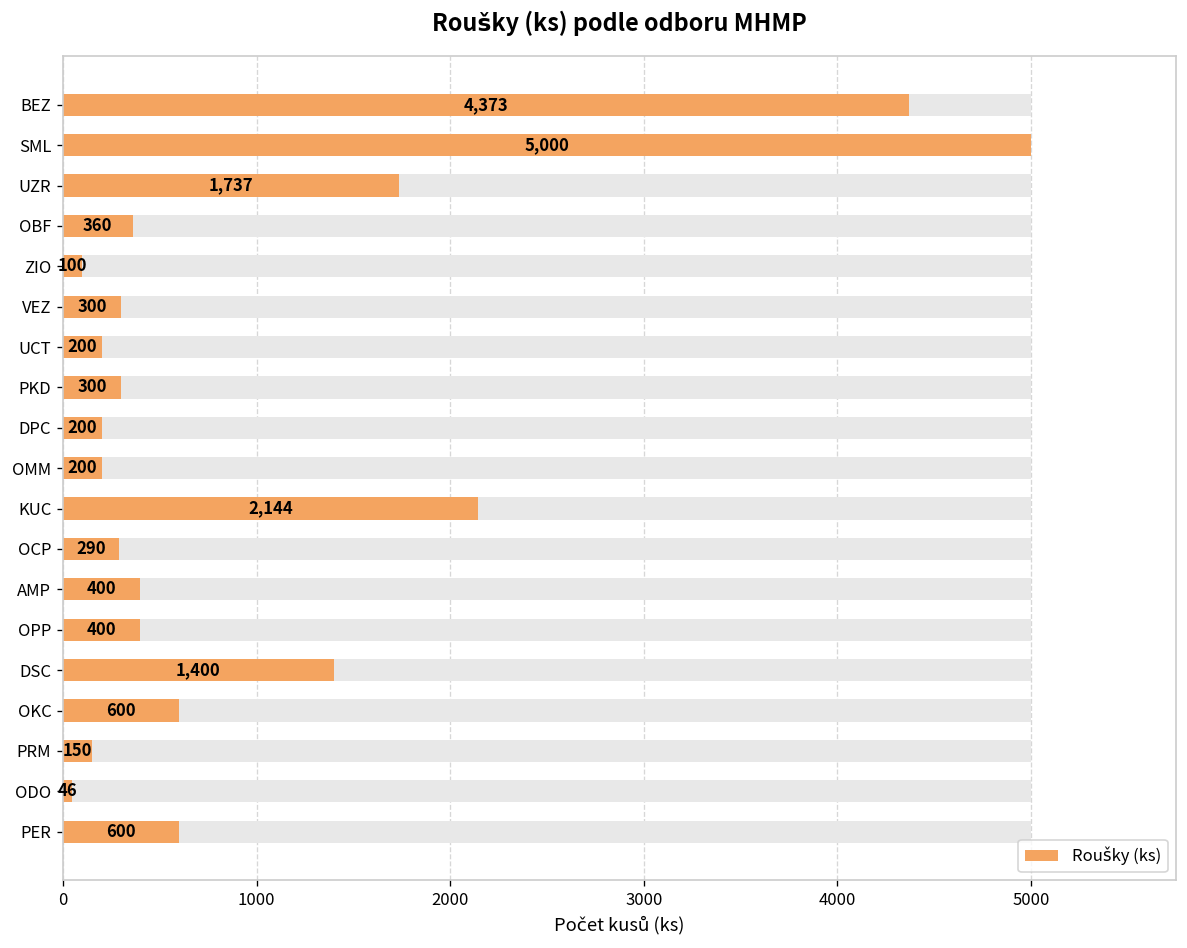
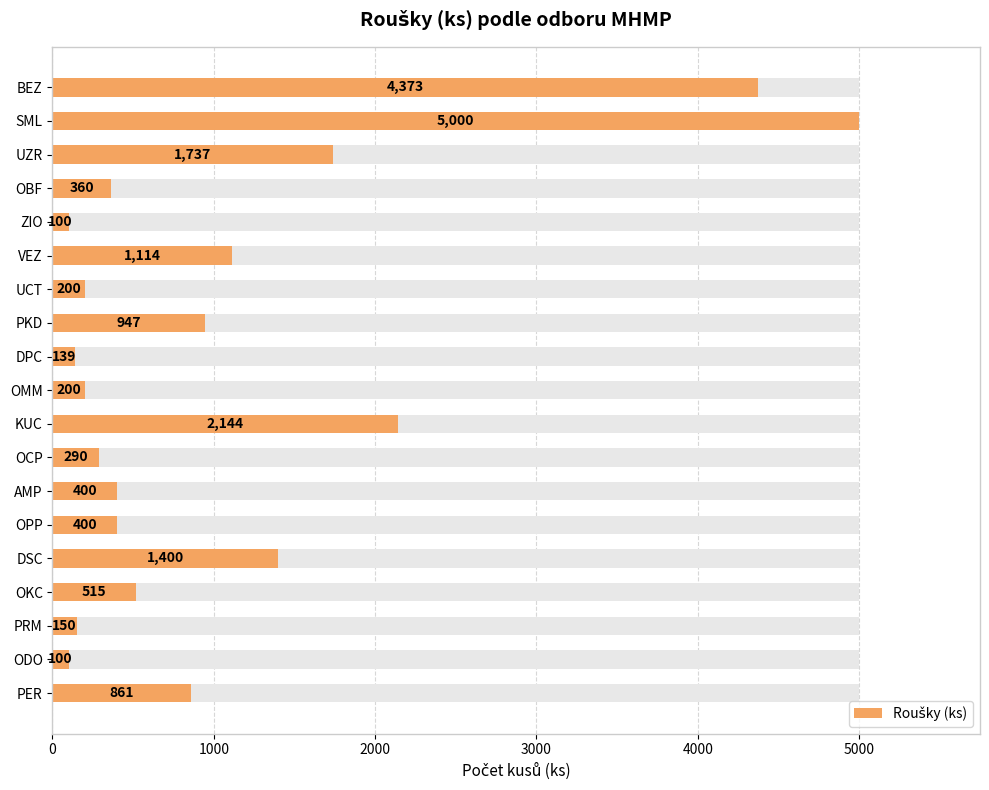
Roušky (ks), VEZ: 300 -> 1,114
Roušky (ks), PKD: 300 -> 947
Roušky (ks), DPC: 200 -> 139
Roušky (ks), OKC: 600 -> 515
Roušky (ks), ODO: 46 -> 100
Roušky (ks), PER: 600 -> 861
